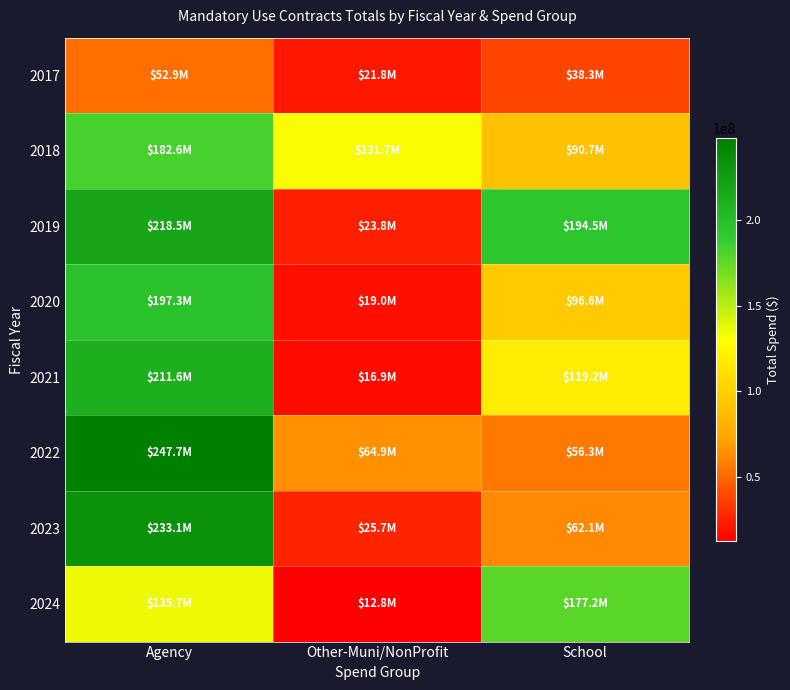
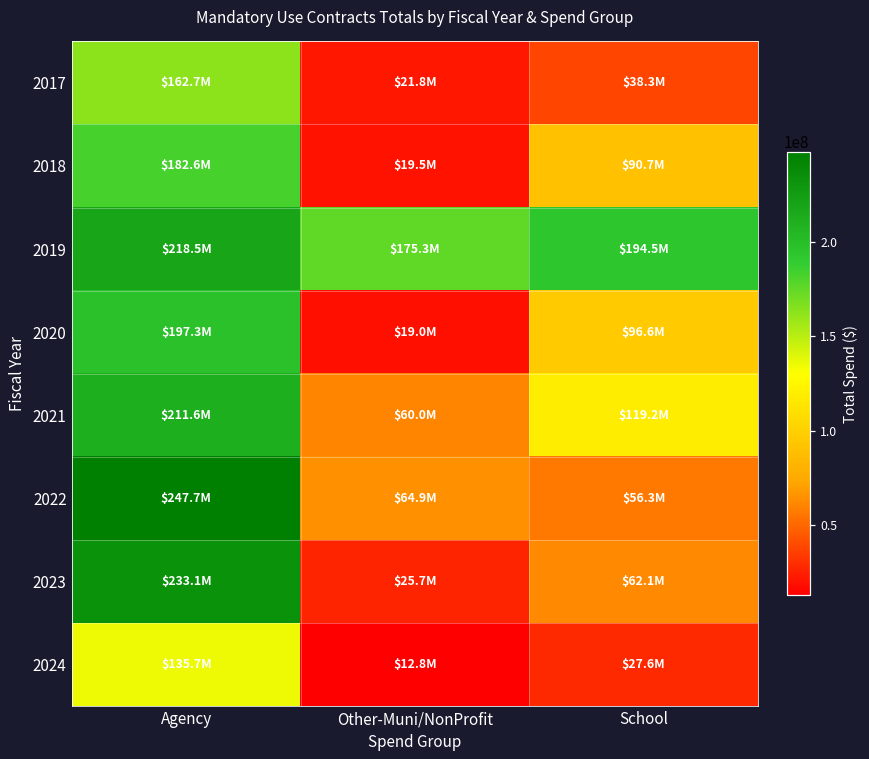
2017, Agency: $52.9M -> $162.7M
2018, Other-Muni/NonProfit: $131.7M -> $19.5M
2019, Other-Muni/NonProfit: $23.8M -> $175.3M
2021, Other-Muni/NonProfit: $16.9M -> $60.0M
2024, School: $177.2M -> $27.6M
